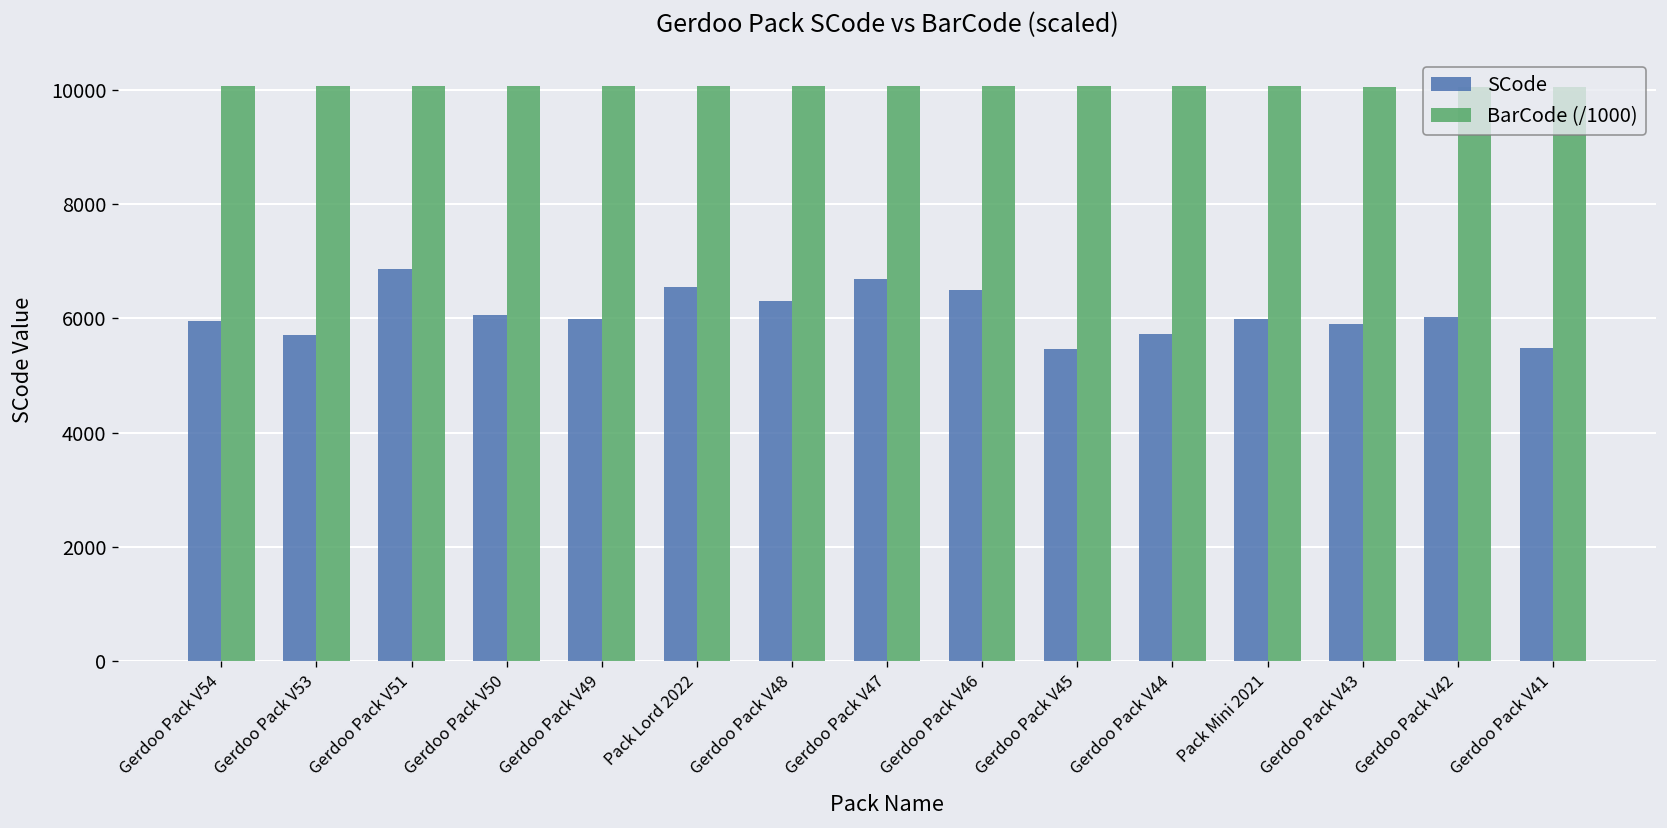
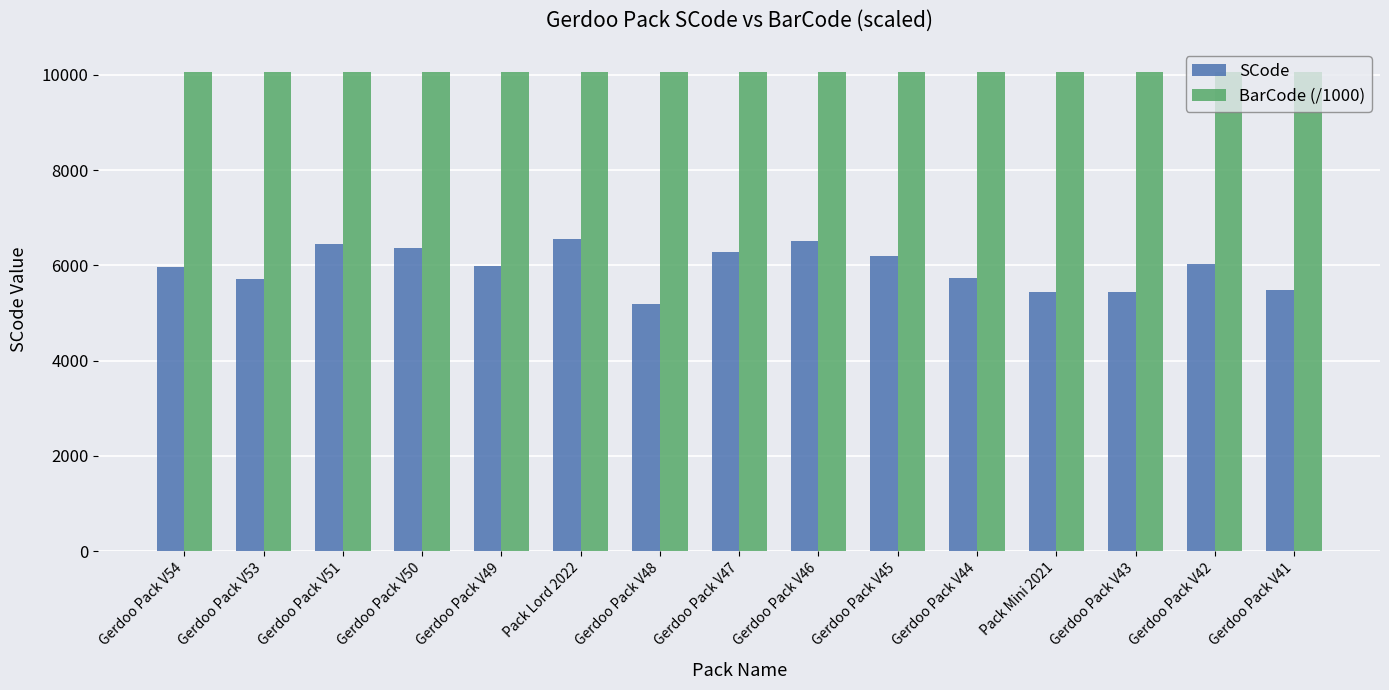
SCode, Gerdoo Pack V51: 6900 -> 6500
SCode, Gerdoo Pack V50: 6100 -> 6400
SCode, Gerdoo Pack V48: 6300 -> 5200
SCode, Gerdoo Pack V47: 6700 -> 6300
SCode, Gerdoo Pack V45: 5500 -> 6200
SCode, Pack Mini 2021: 6000 -> 5400
SCode, Gerdoo Pack V43: 5900 -> 5400
